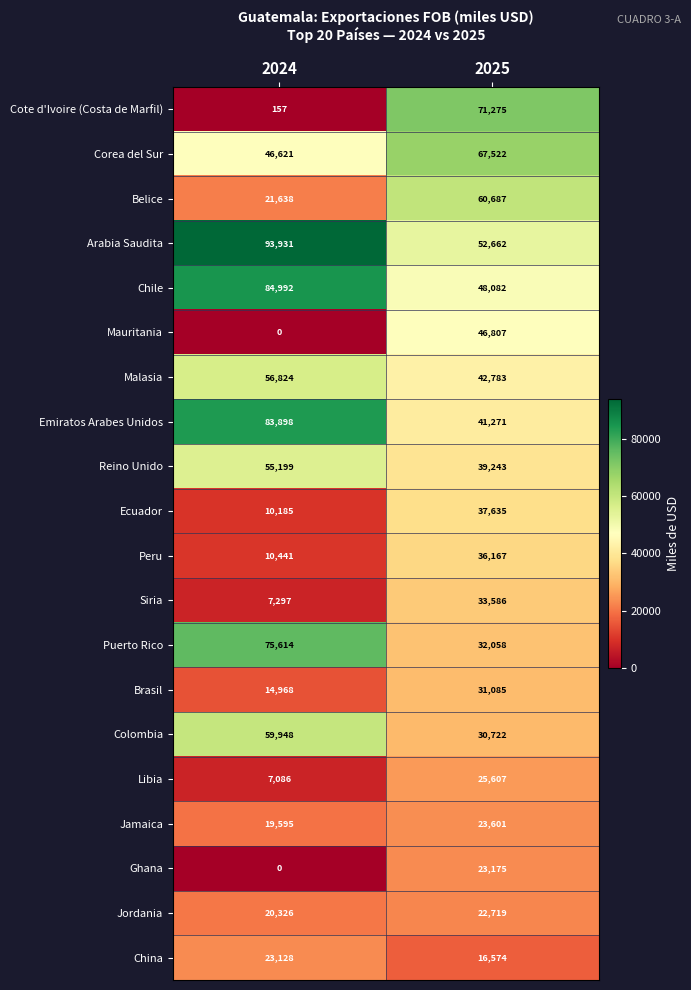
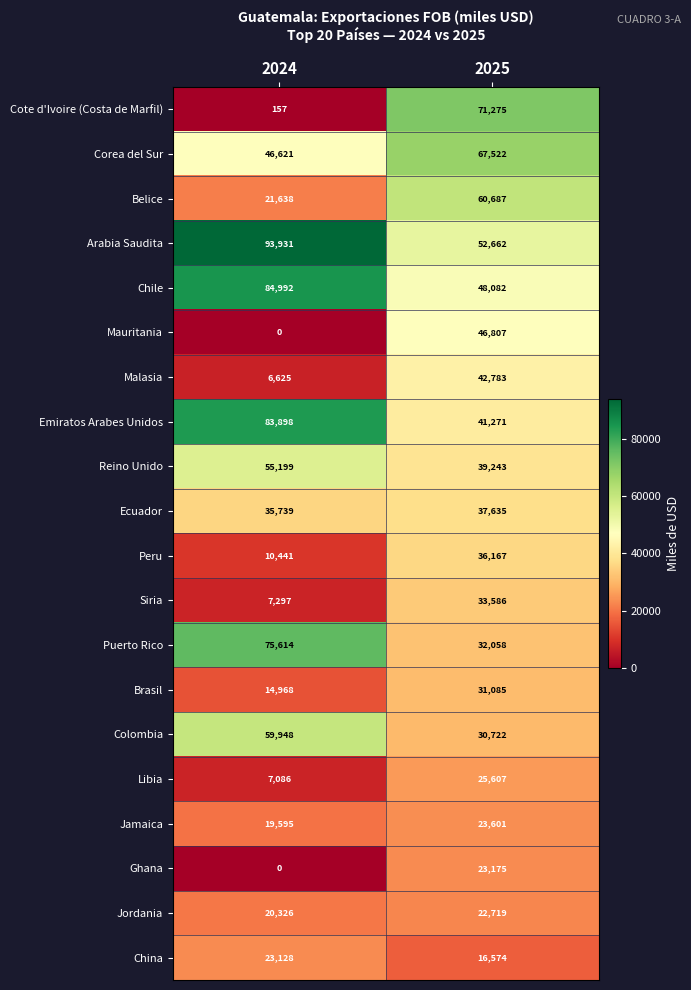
Malasia, 2024: 56,824 -> 6,625
Ecuador, 2024: 10,185 -> 35,739
